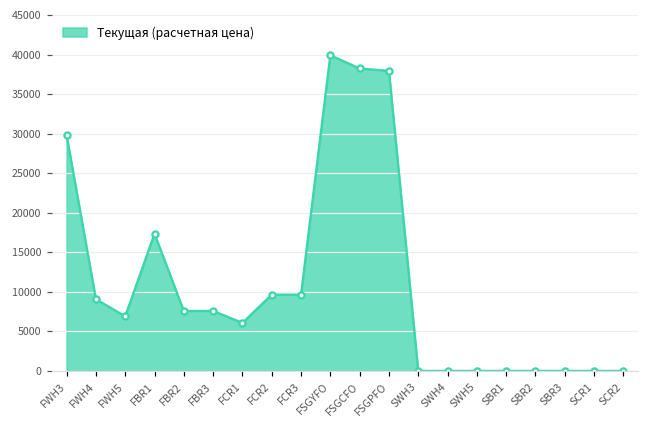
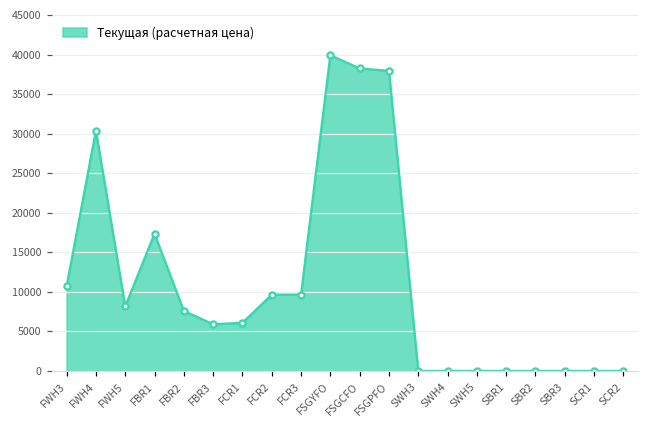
FWH3: 30000 -> 11000
FWH4: 9000 -> 30000
FWH5: 7000 -> 8000
FBR3: 8000 -> 6000
